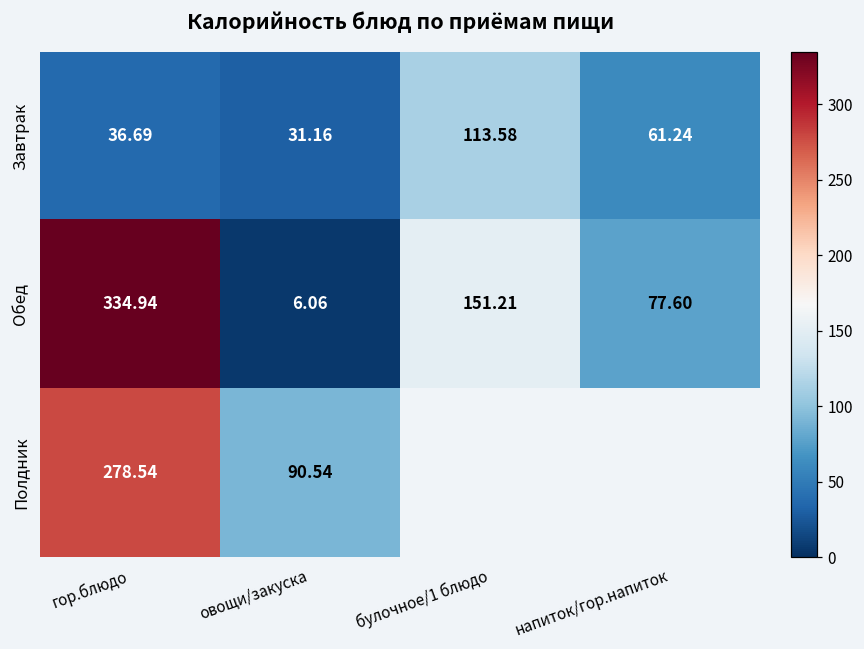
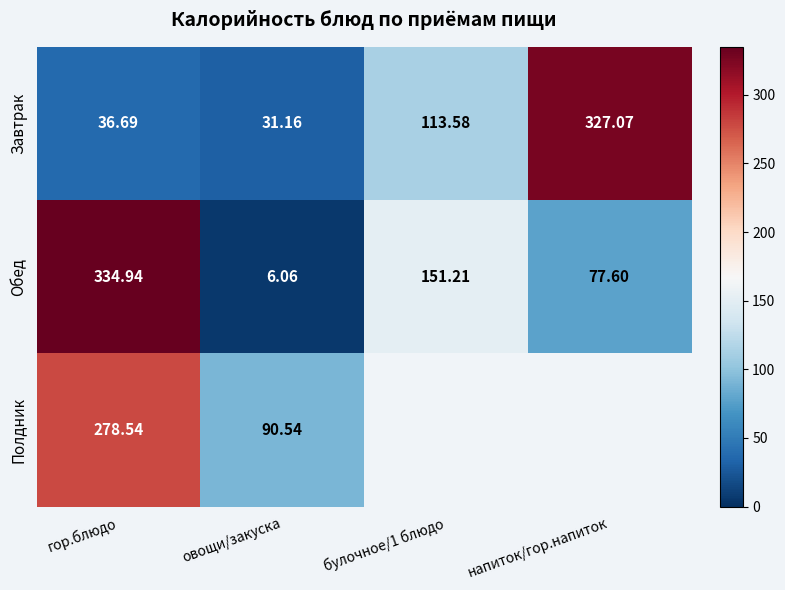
Завтрак, напиток/гор.напиток: 61.24 -> 327.07
